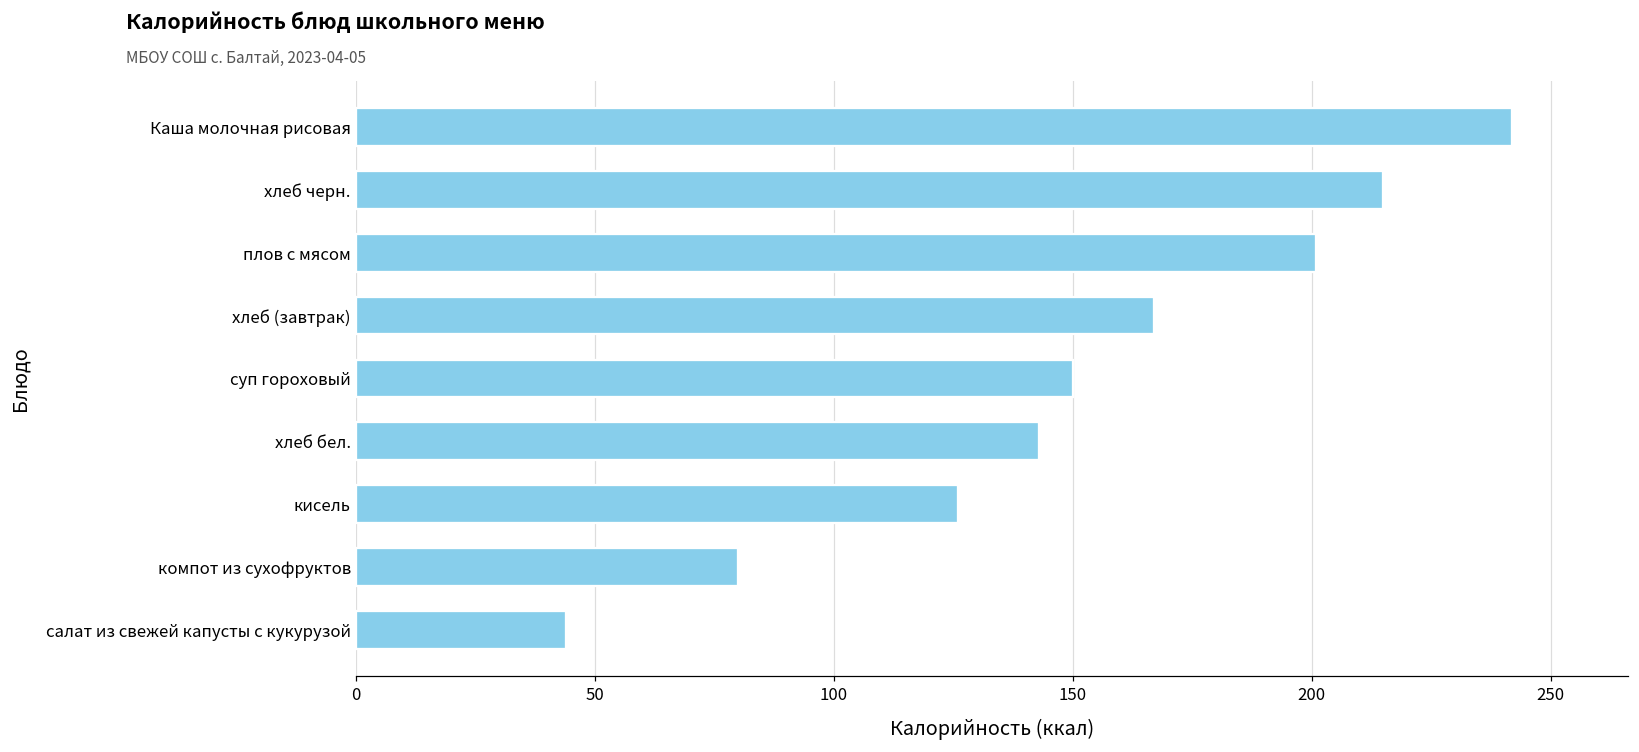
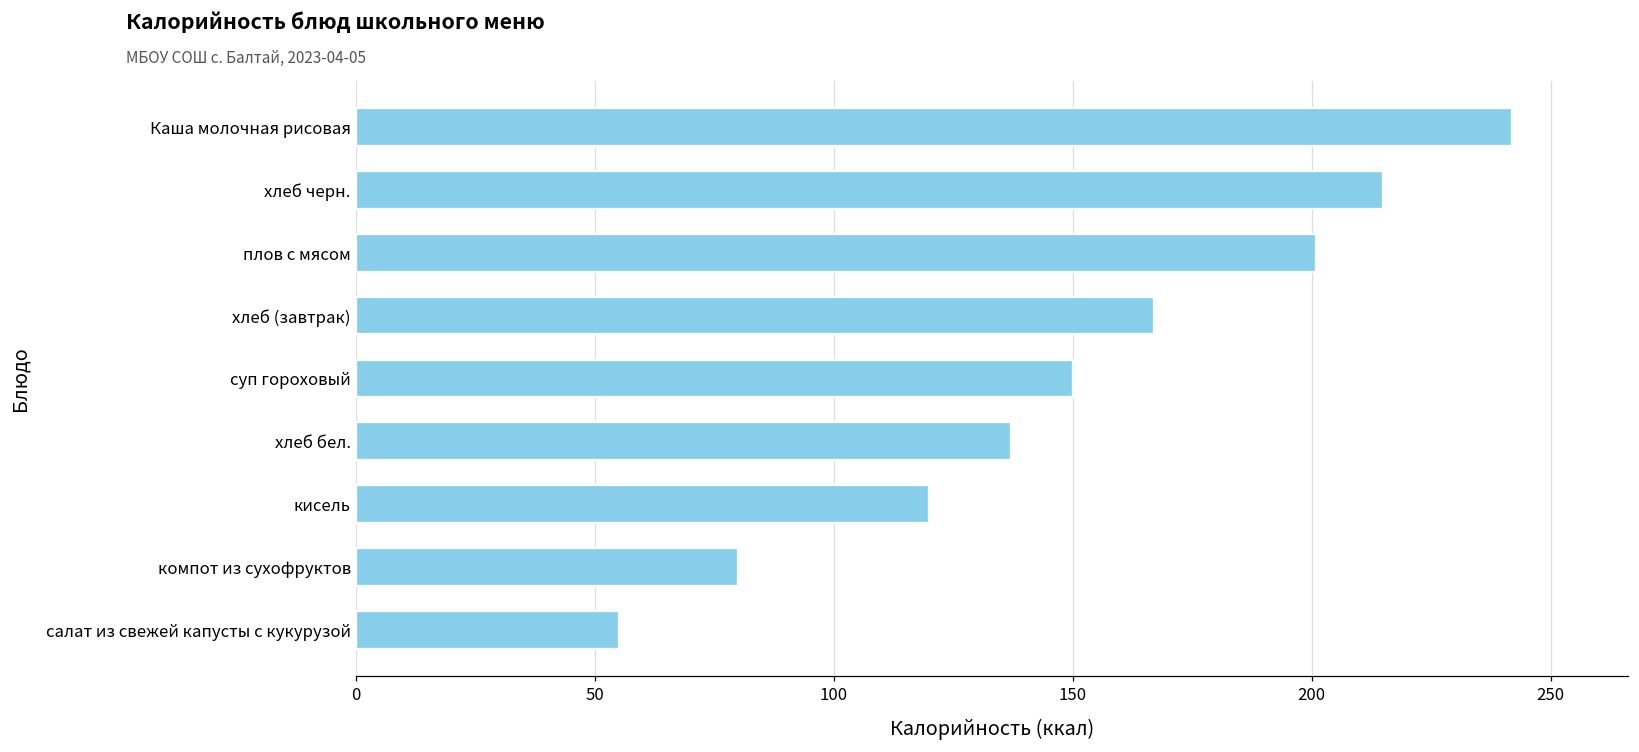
хлеб бел.: 143 -> 137
кисель: 126 -> 120
салат из свежей капусты с кукурузой: 44 -> 55
